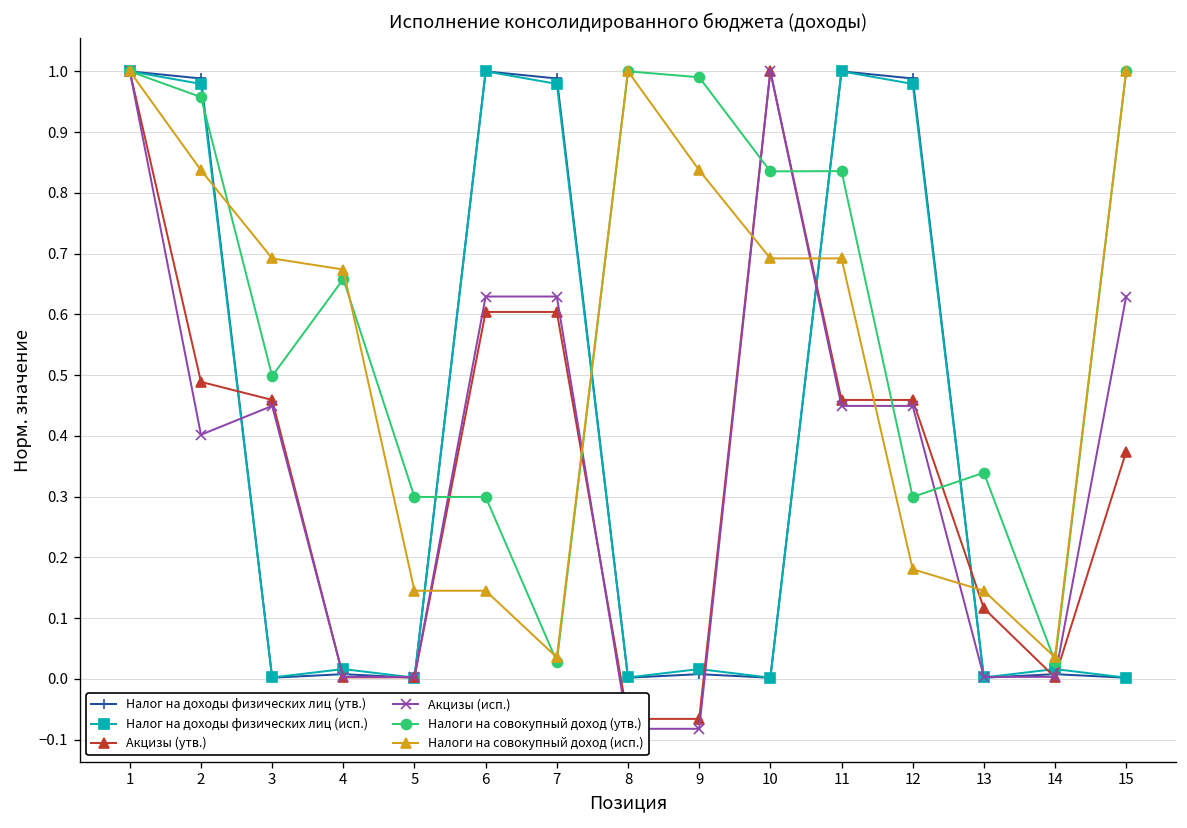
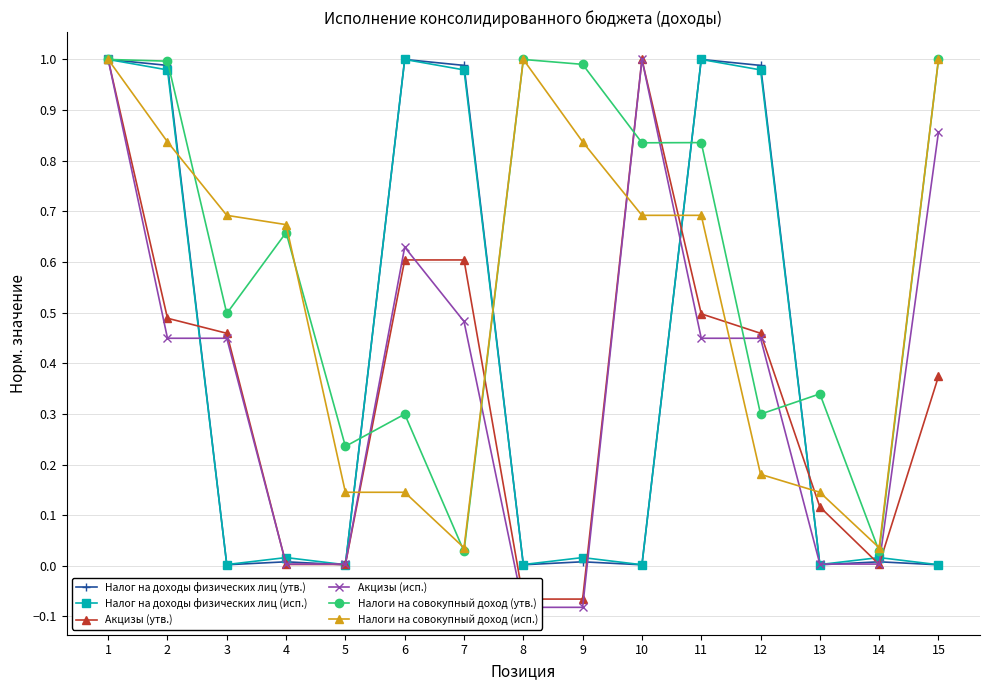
Акцизы (исп.), 2: 0.40 -> 0.45
Налоги на совокупный доход (утв.), 2: 0.96 -> 1.00
Налоги на совокупный доход (утв.), 5: 0.30 -> 0.24
Акцизы (исп.), 7: 0.63 -> 0.48
Акцизы (утв.), 11: 0.46 -> 0.50
Акцизы (исп.), 15: 0.63 -> 0.86
